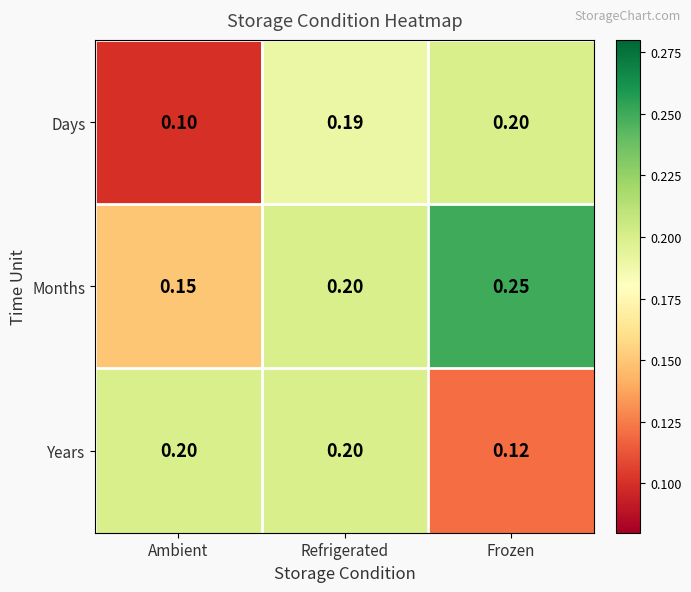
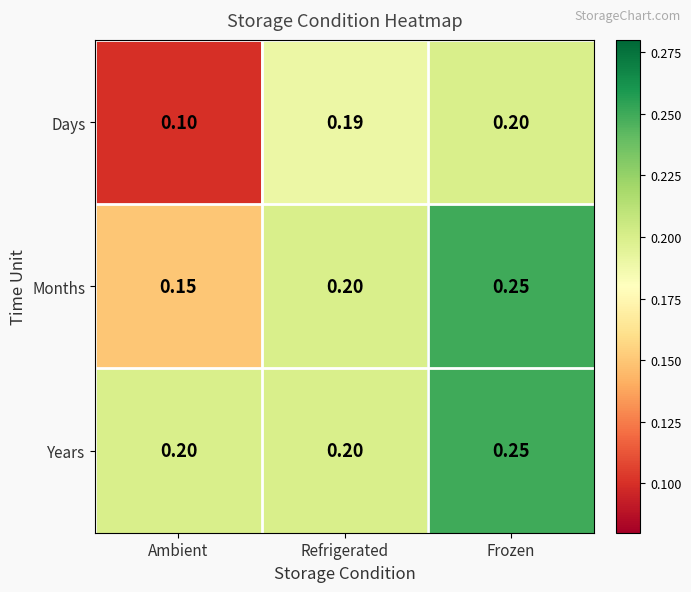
Years, Frozen: 0.12 -> 0.25
